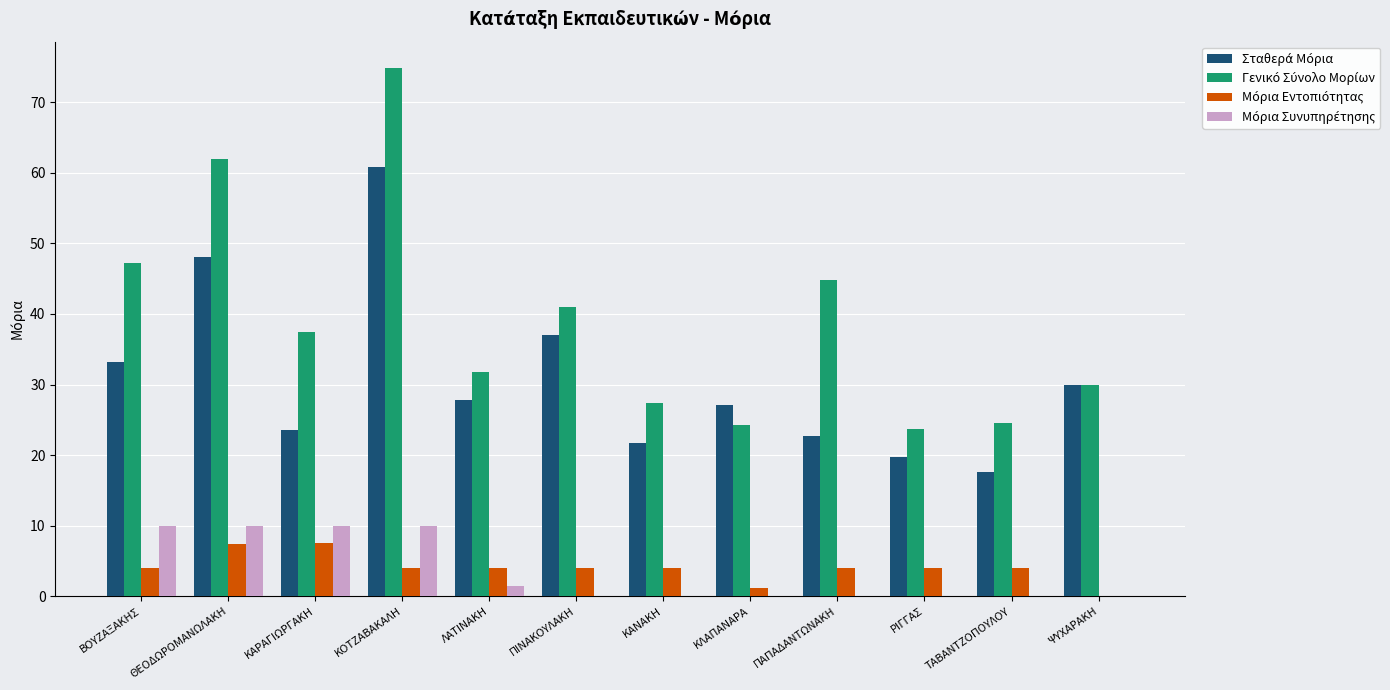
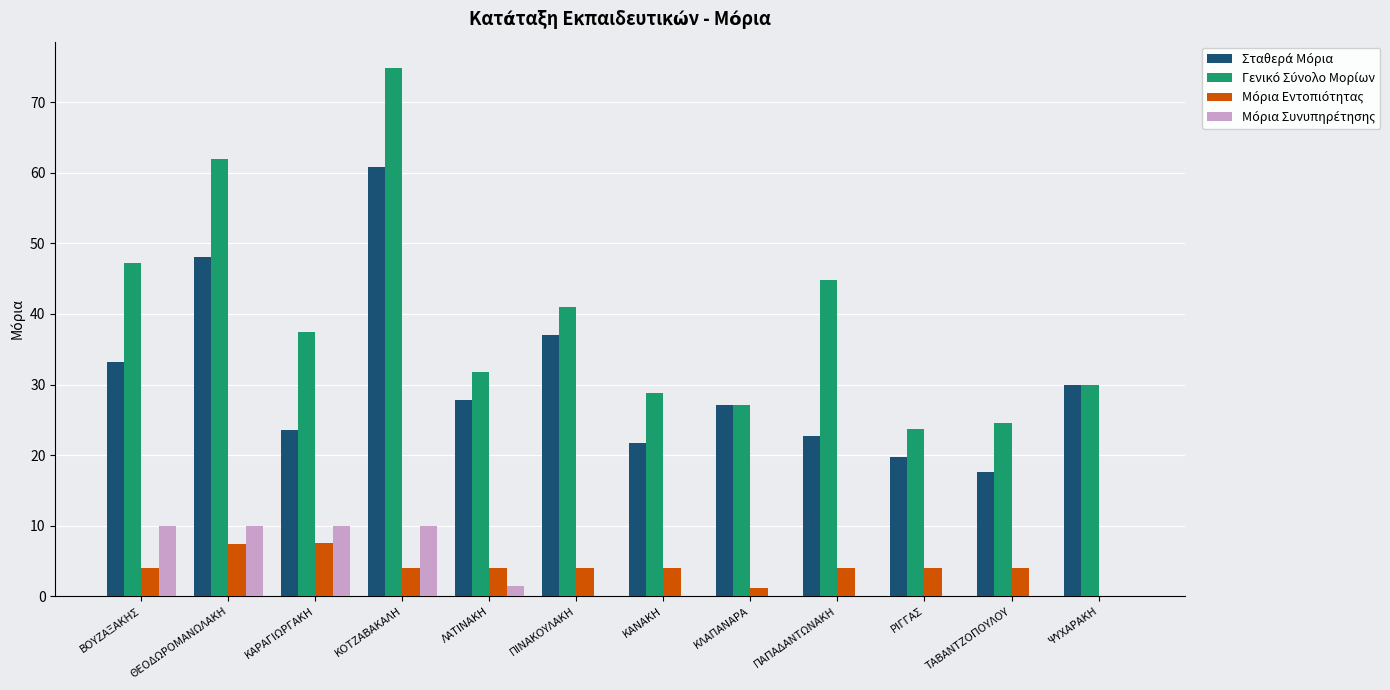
Γενικό Σύνολο Μορίων, ΚΑΝΑΚΗ: 27 -> 29
Γενικό Σύνολο Μορίων, ΚΛΑΠΑΝΑΡΑ: 24 -> 27
